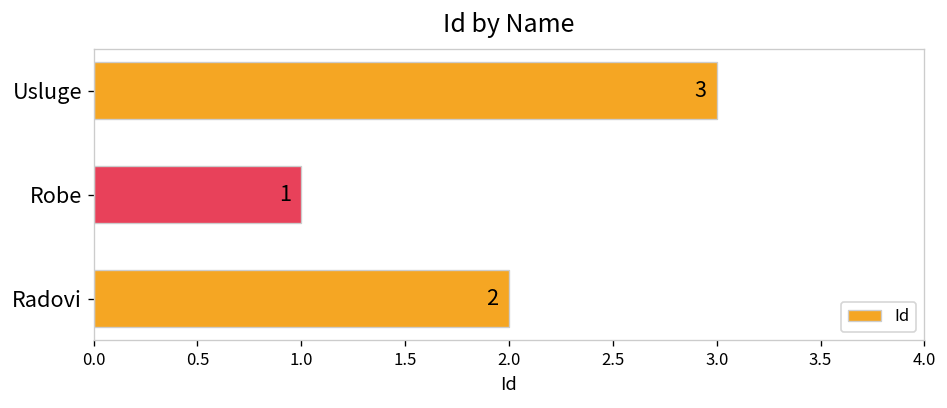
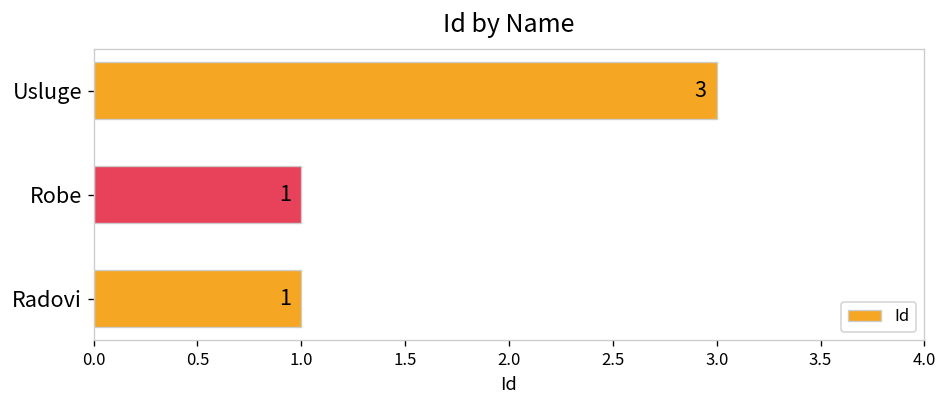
Radovi: 2 -> 1
